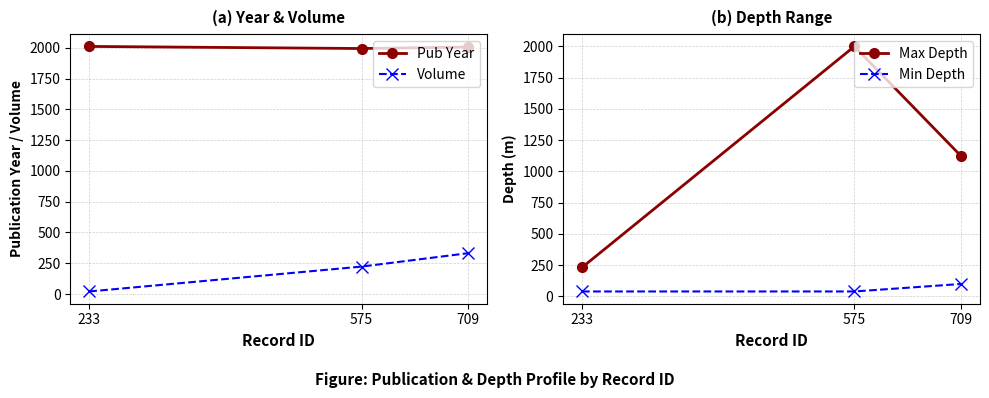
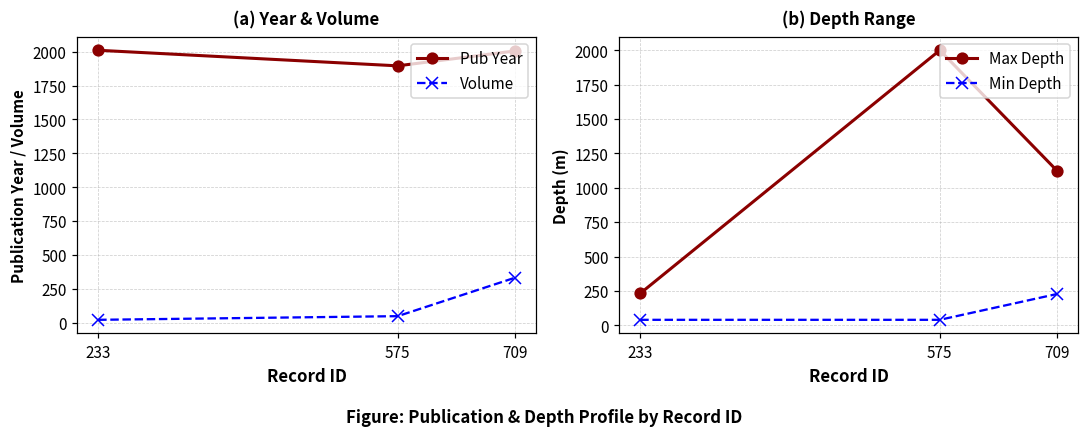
(a) Year & Volume, Pub Year, 575: 1990 -> 1900
(a) Year & Volume, Volume, 575: 220 -> 50
(b) Depth Range, Min Depth, 709: 100 -> 230
